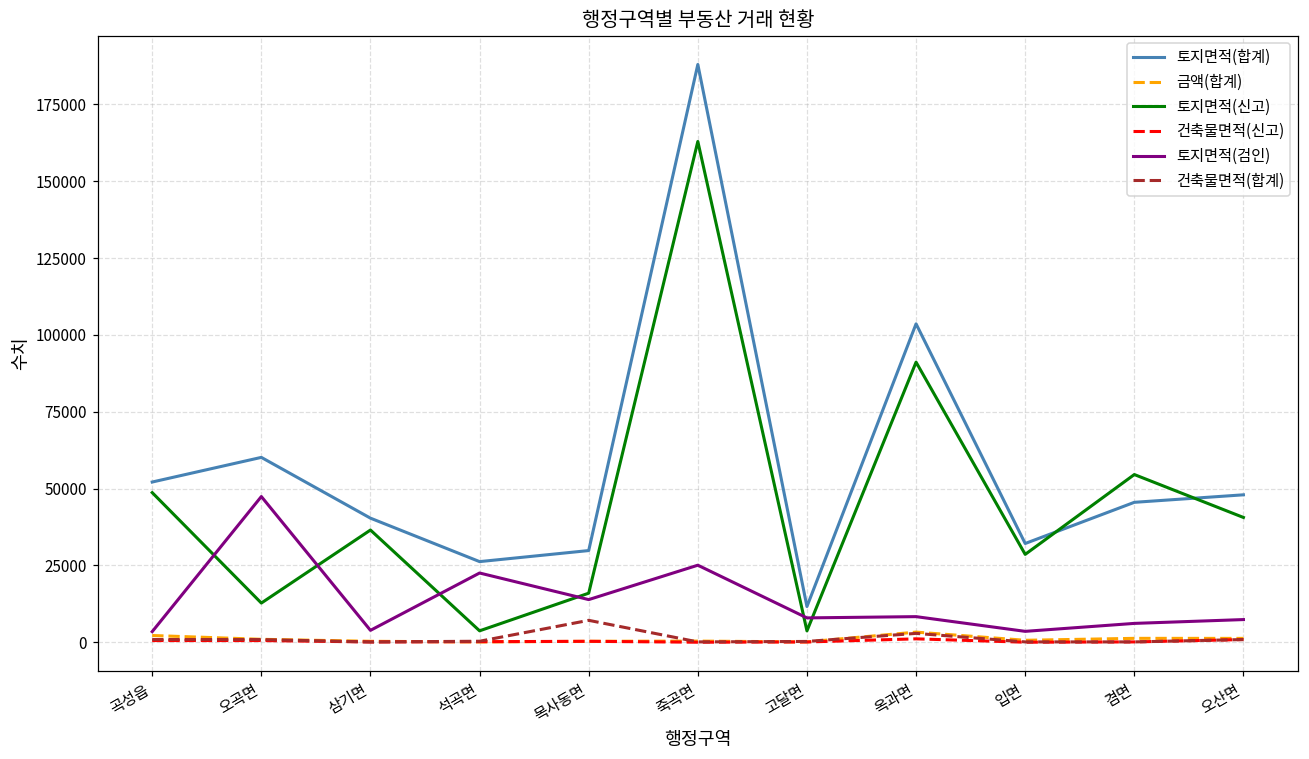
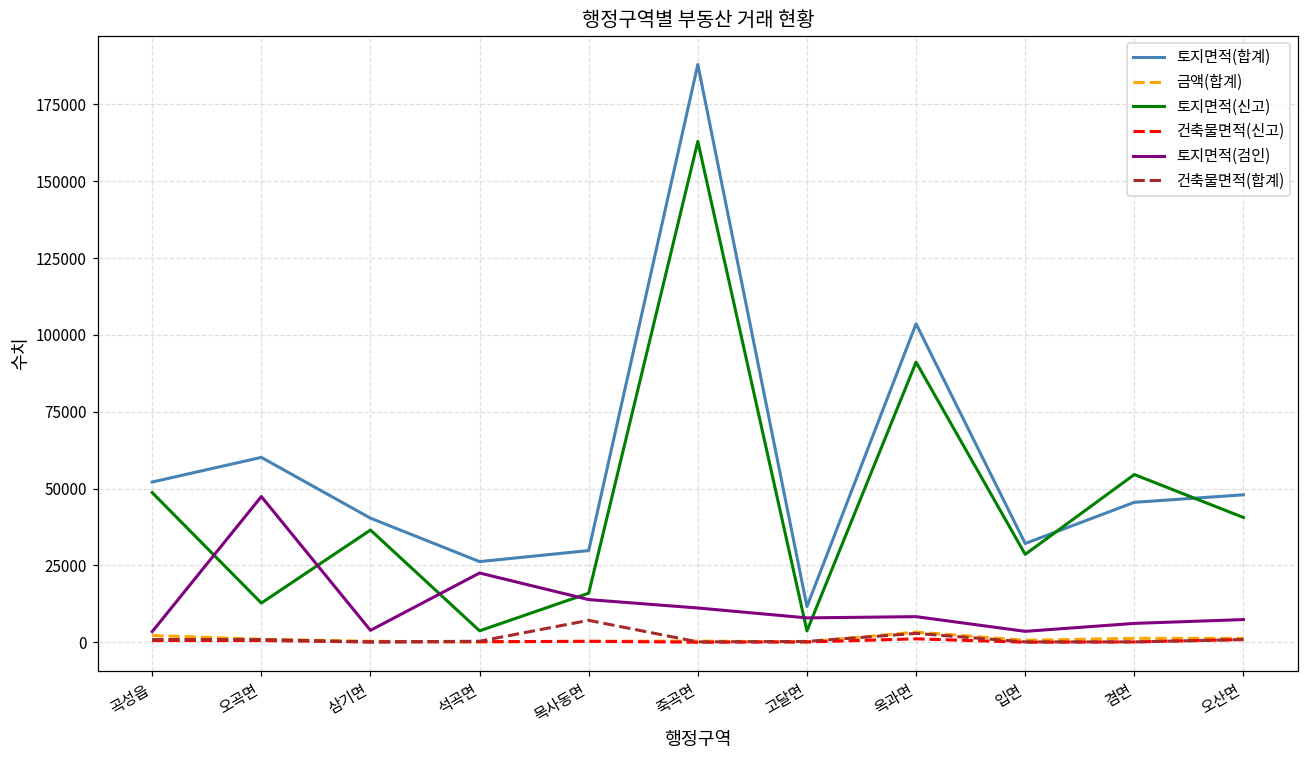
토지면적(검인), 죽곡면: 25000 -> 11000
